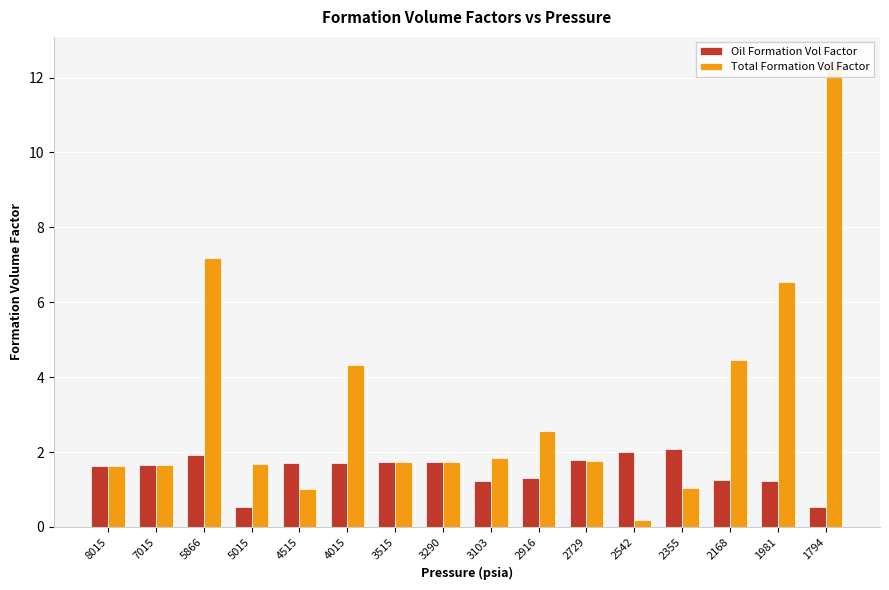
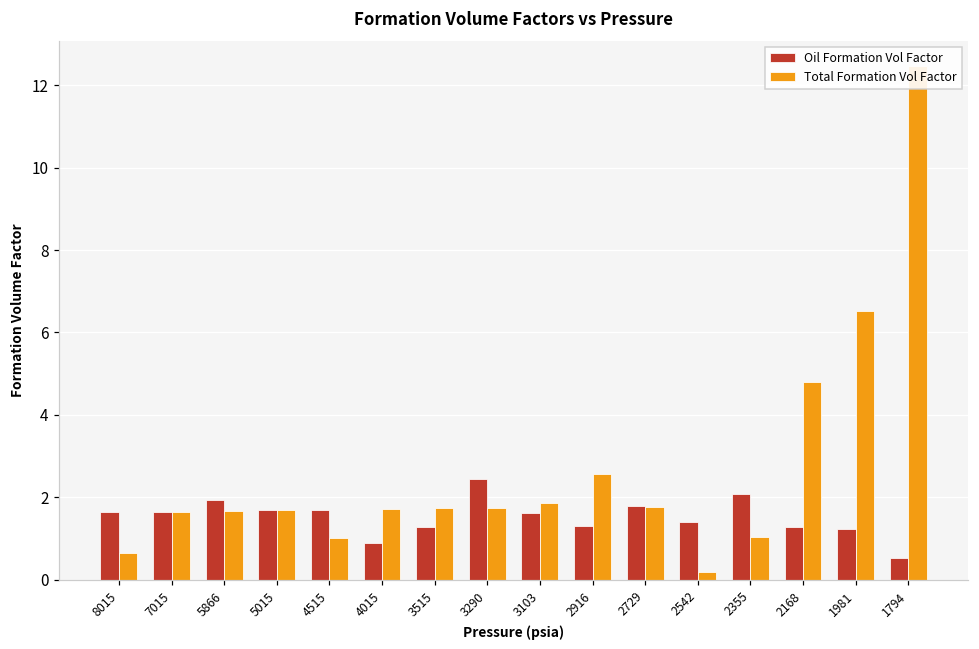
Total Formation Vol Factor, 8015: 1.6 -> 0.6
Total Formation Vol Factor, 5866: 7.2 -> 1.7
Oil Formation Vol Factor, 5015: 0.5 -> 1.7
Oil Formation Vol Factor, 4015: 1.7 -> 0.9
Total Formation Vol Factor, 4015: 4.3 -> 1.7
Oil Formation Vol Factor, 3515: 1.7 -> 1.3
Oil Formation Vol Factor, 3290: 1.7 -> 2.4
Oil Formation Vol Factor, 3103: 1.2 -> 1.6
Oil Formation Vol Factor, 2542: 2.0 -> 1.4
Total Formation Vol Factor, 2168: 4.5 -> 4.8
